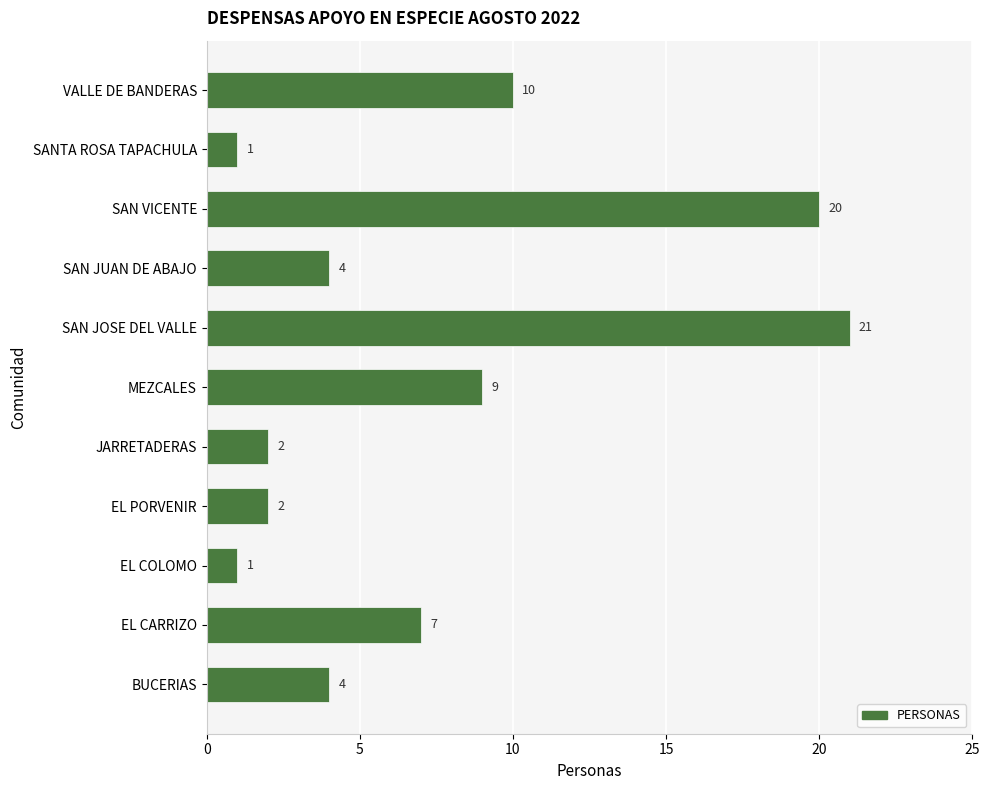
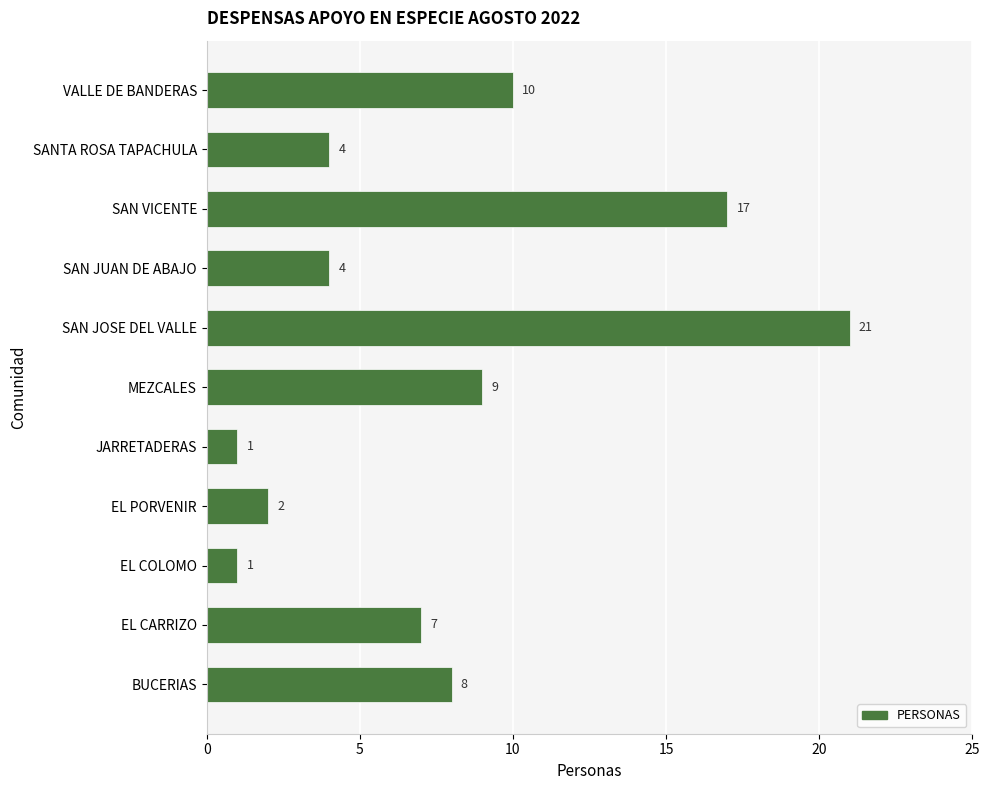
SANTA ROSA TAPACHULA: 1 -> 4
SAN VICENTE: 20 -> 17
JARRETADERAS: 2 -> 1
BUCERIAS: 4 -> 8
